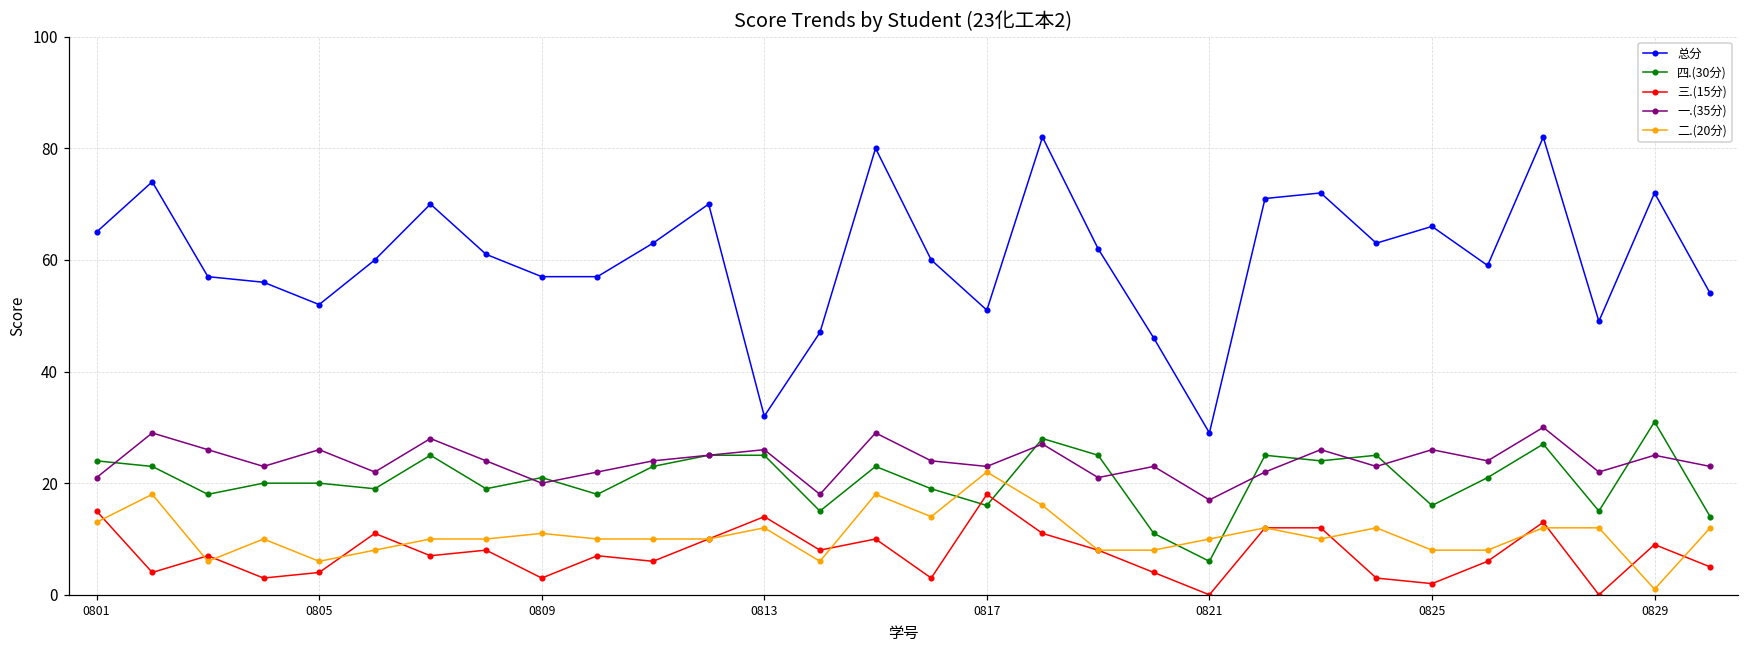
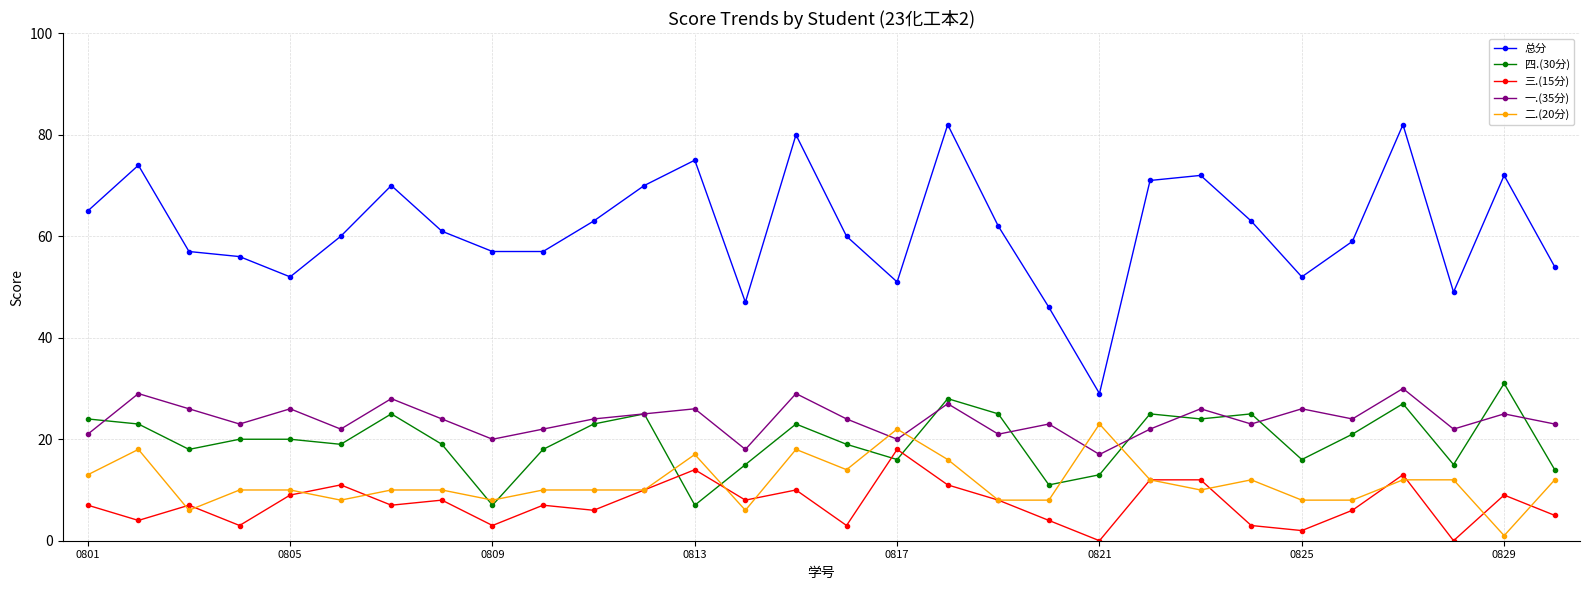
三.(15分), 0801: 15 -> 7
三.(15分), 0805: 4 -> 9
二.(20分), 0805: 6 -> 10
四.(30分), 0809: 21 -> 7
二.(20分), 0809: 11 -> 8
总分, 0813: 32 -> 75
四.(30分), 0813: 25 -> 7
二.(20分), 0813: 12 -> 17
一.(35分), 0817: 23 -> 20
四.(30分), 0821: 6 -> 13
二.(20分), 0821: 10 -> 23
总分, 0825: 66 -> 52
